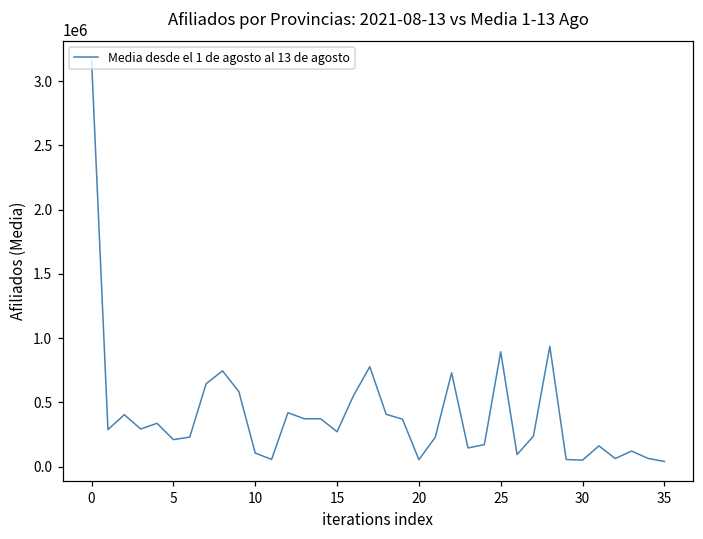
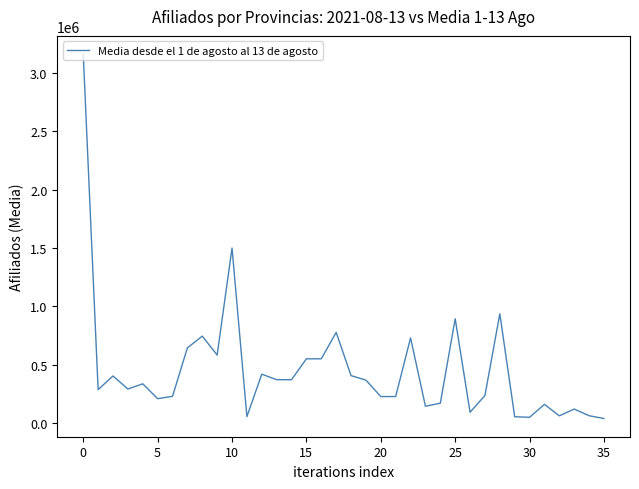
10: 110000 -> 1500000
15: 270000 -> 550000
20: 50000 -> 230000
